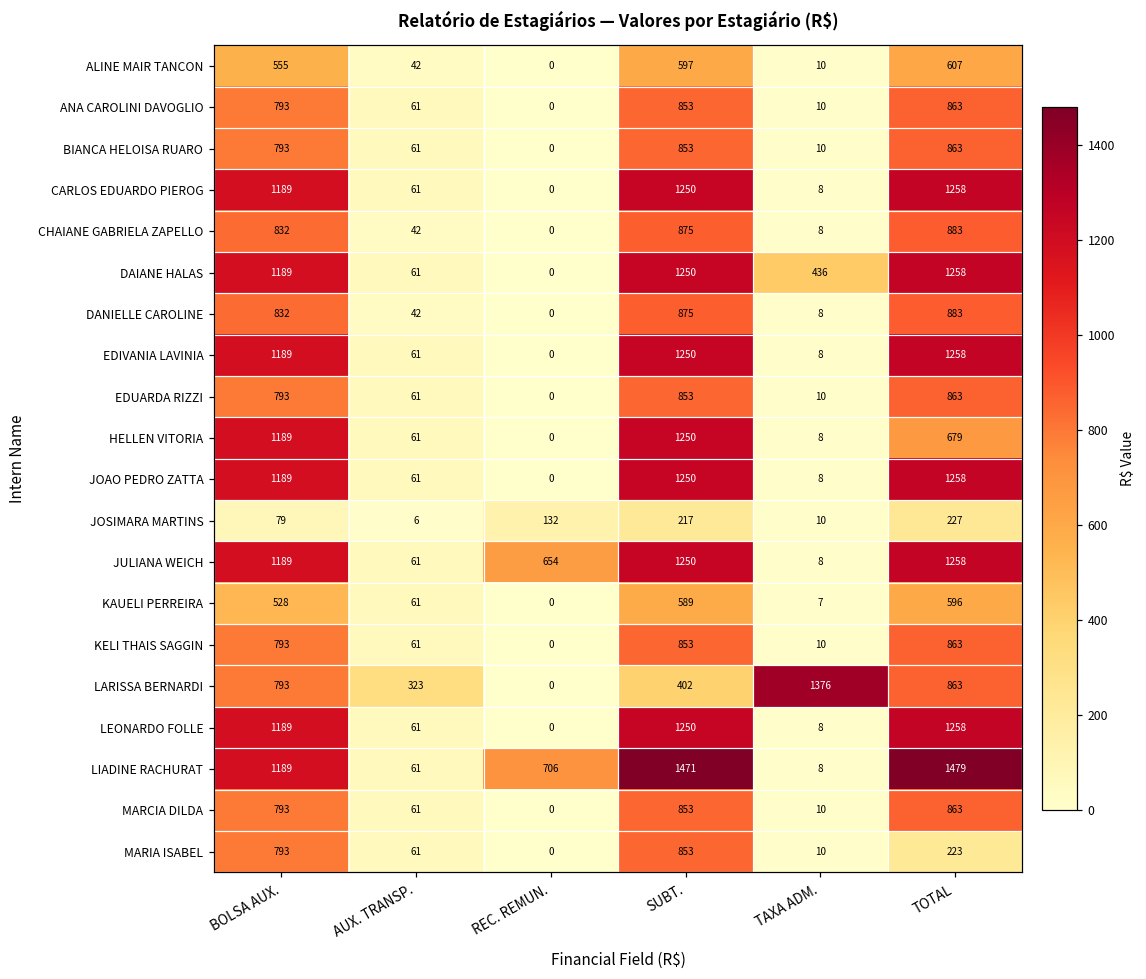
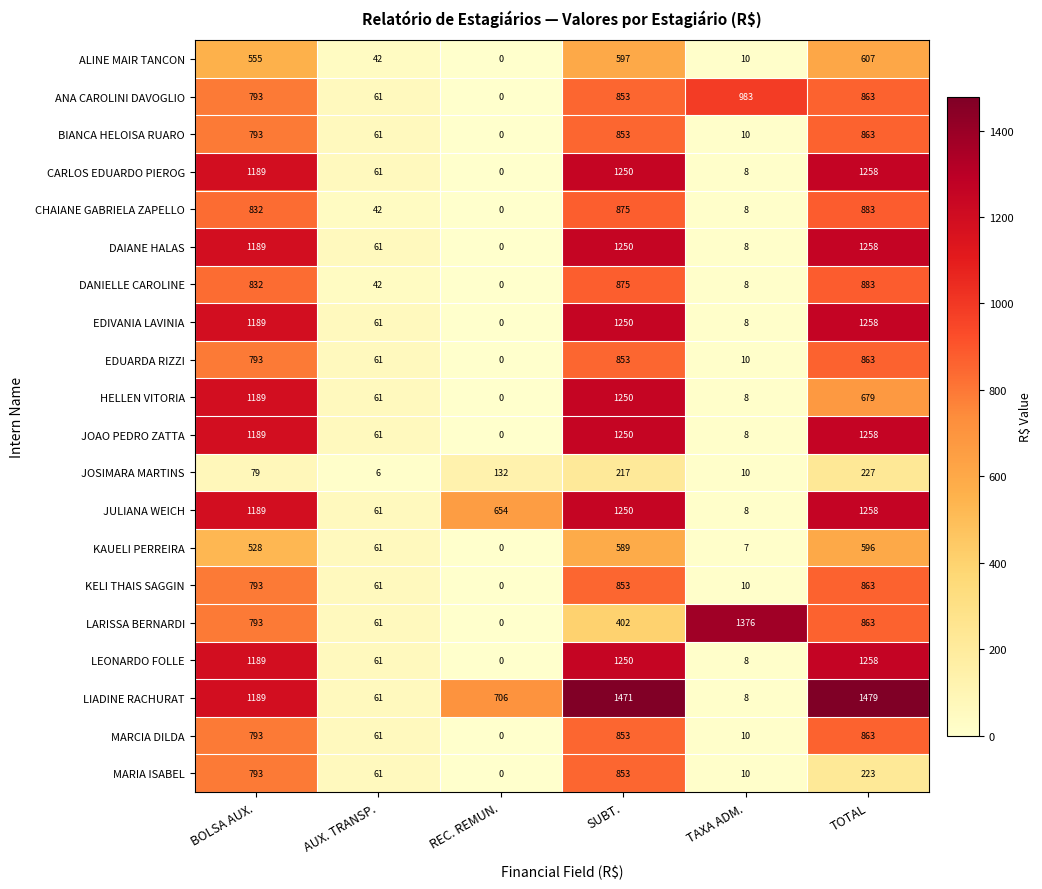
ANA CAROLINI DAVOGLIO, TAXA ADM.: 10 -> 983
DAIANE HALAS, TAXA ADM.: 436 -> 8
LARISSA BERNARDI, AUX. TRANSP.: 323 -> 61
